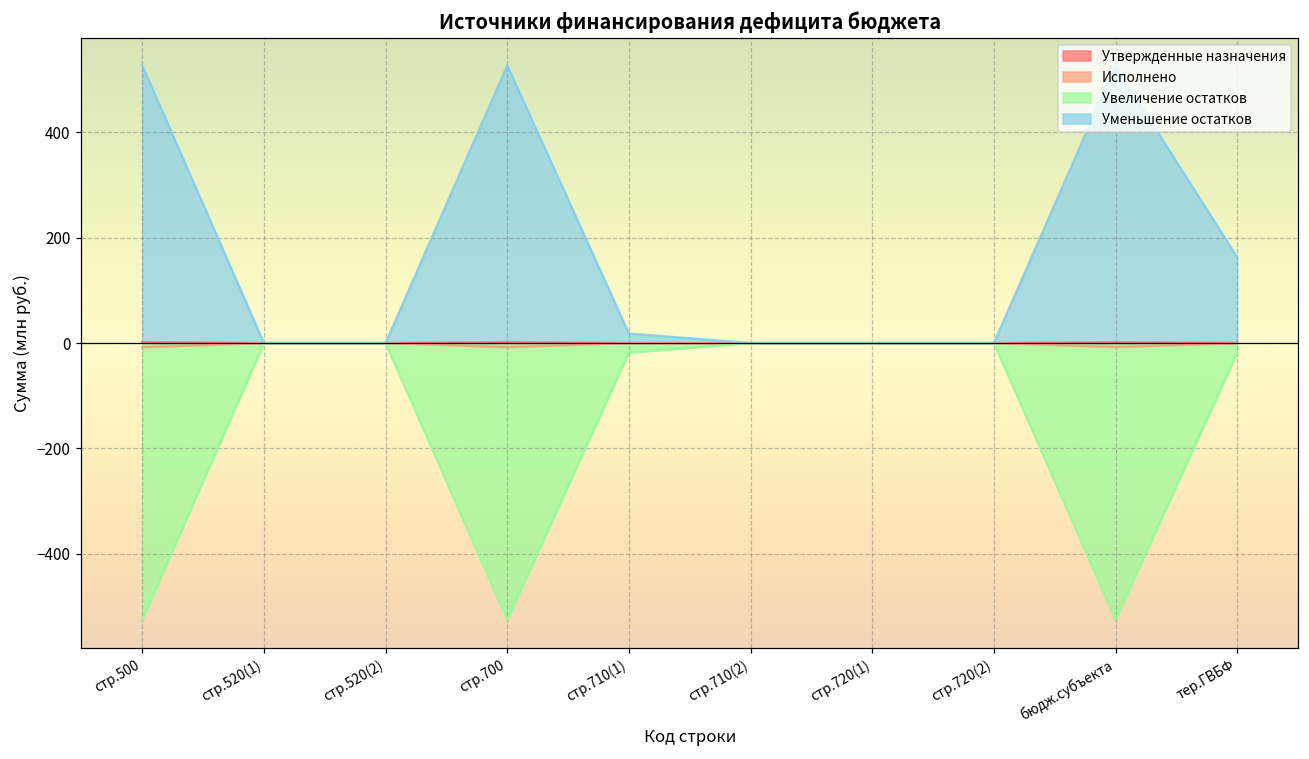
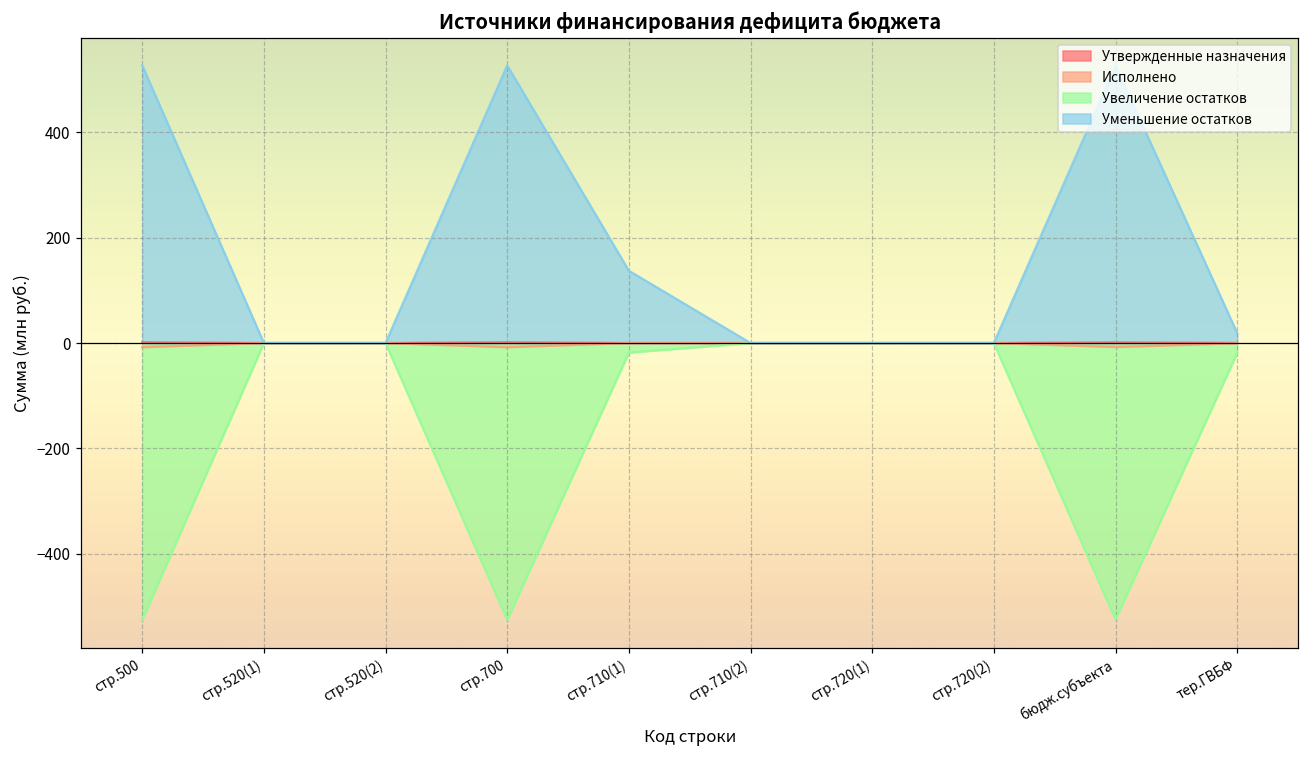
Уменьшение остатков, стр.710(1): 20 -> 140
Уменьшение остатков, тер.ГВБФ: 160 -> 20
